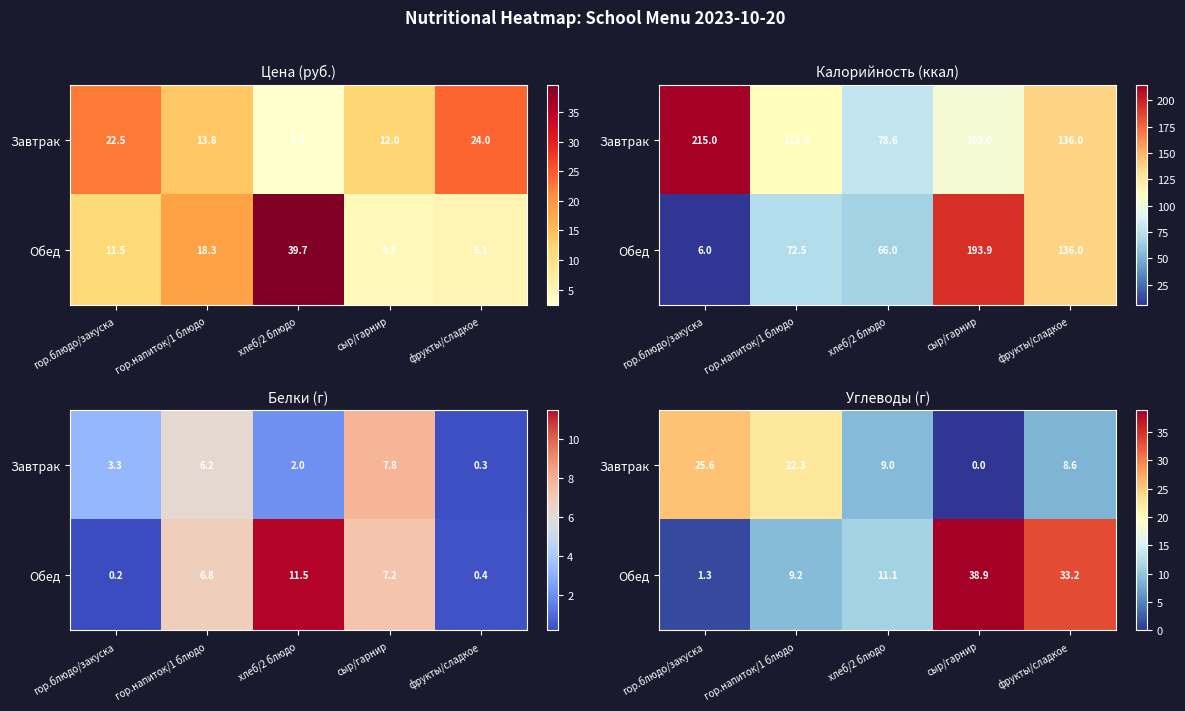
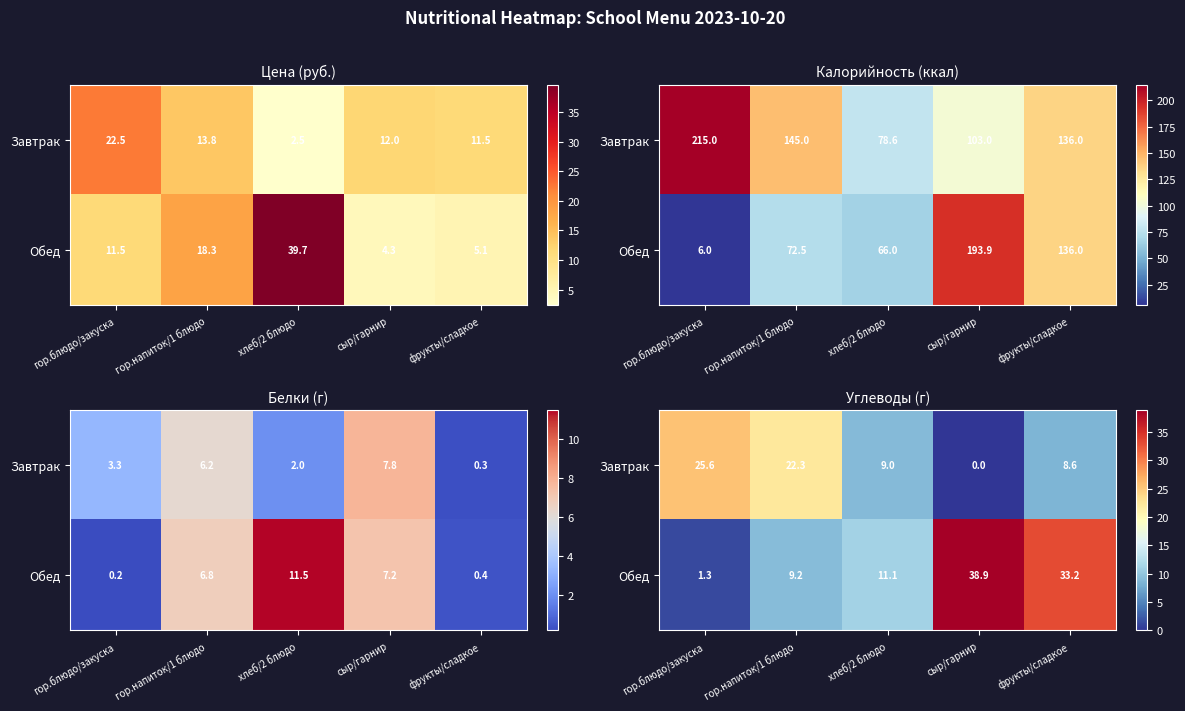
Цена (руб.), Завтрак, фрукты/сладкое: 24.0 -> 11.5
Калорийность (ккал), Завтрак, гор.напиток/1 блюдо: 112.0 -> 145.0
